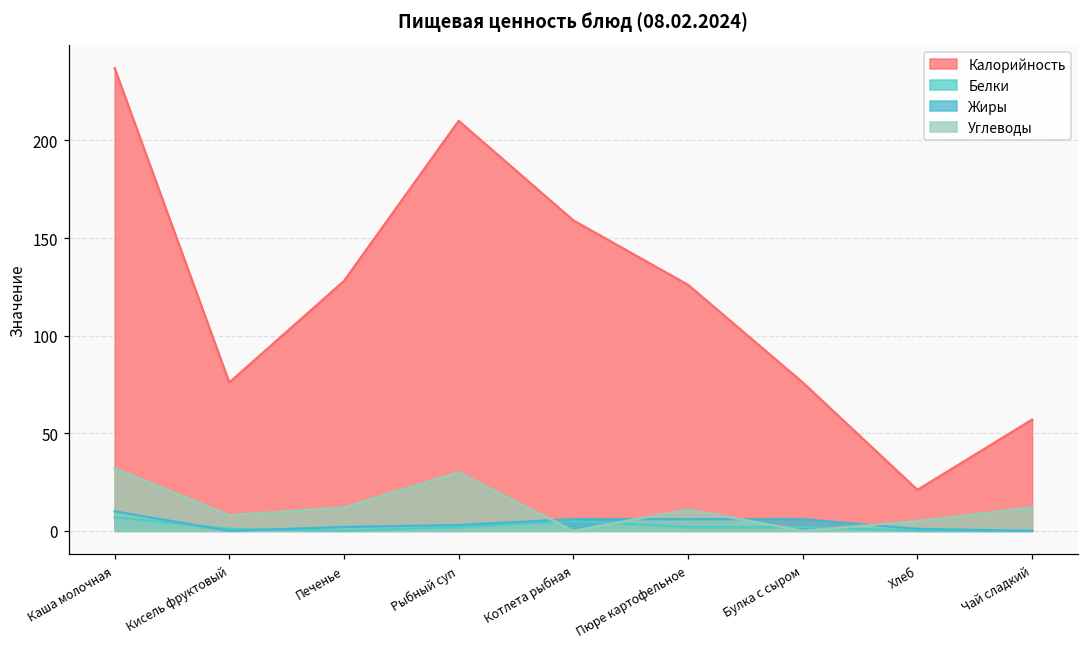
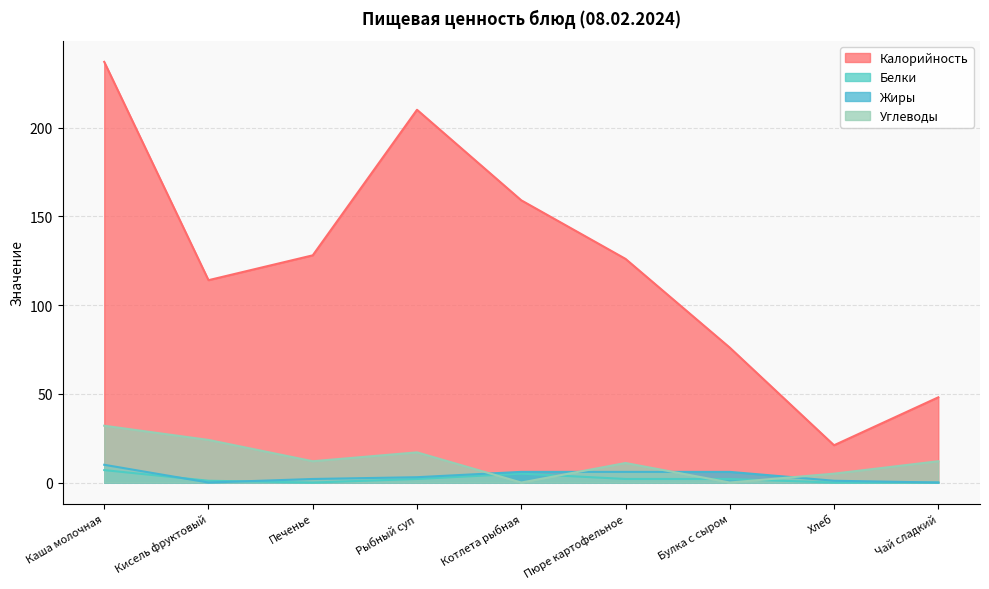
Калорийность, Кисель фруктовый: 76 -> 114
Углеводы, Кисель фруктовый: 8 -> 24
Углеводы, Рыбный суп: 30 -> 17
Калорийность, Чай сладкий: 57 -> 48
